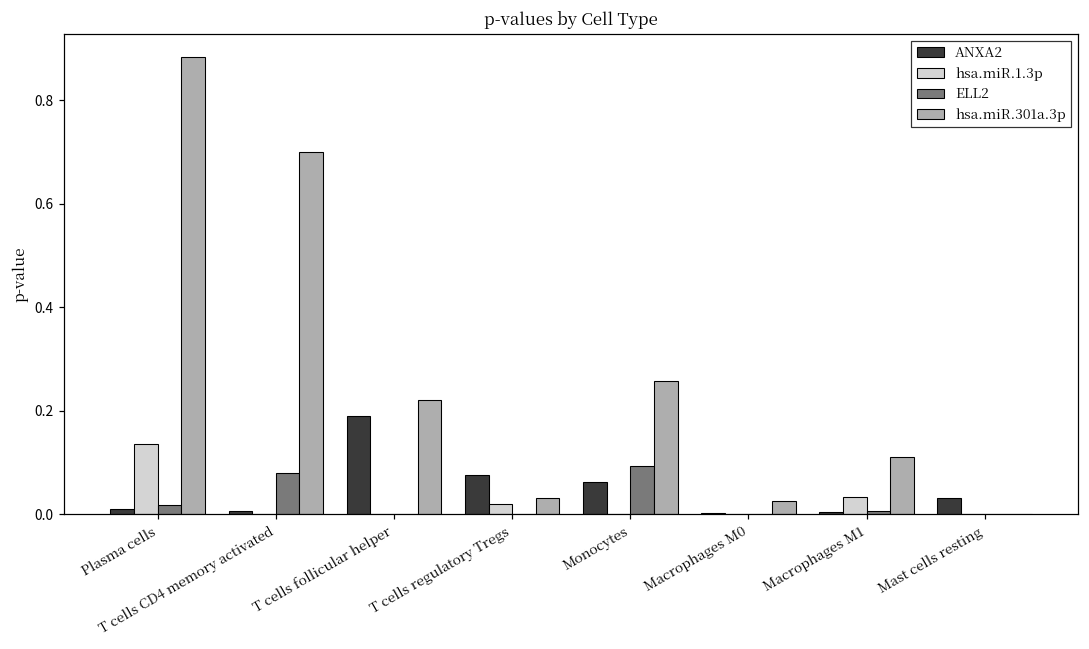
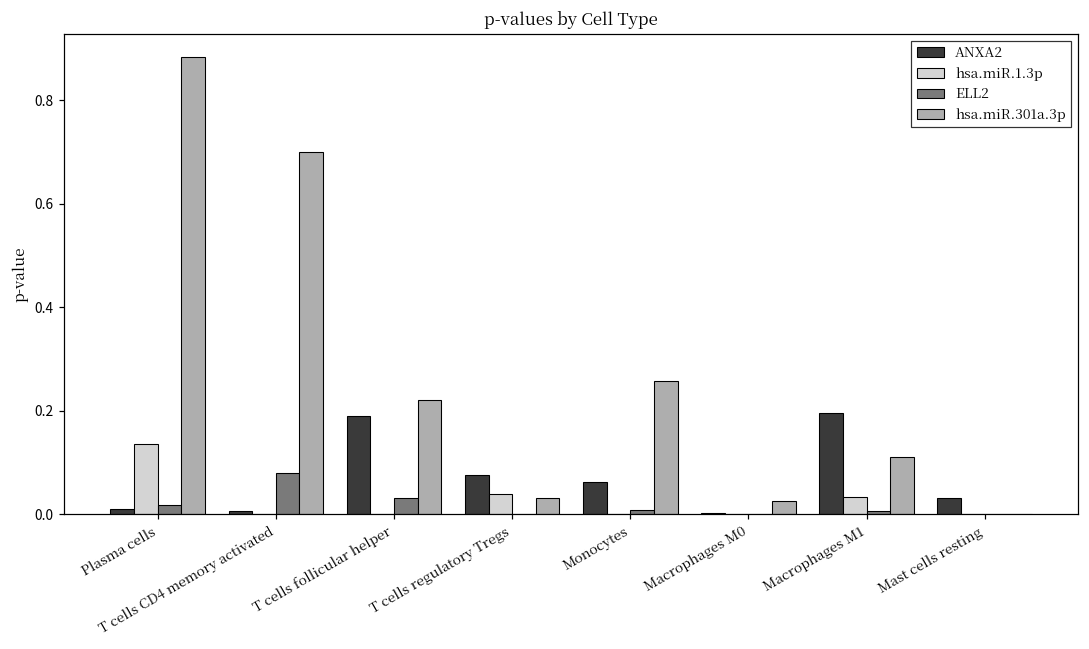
ELL2, T cells follicular helper: 0.00 -> 0.03
hsa.miR.1.3p, T cells regulatory Tregs: 0.02 -> 0.04
ELL2, Monocytes: 0.09 -> 0.01
ANXA2, Macrophages M1: 0.00 -> 0.20
